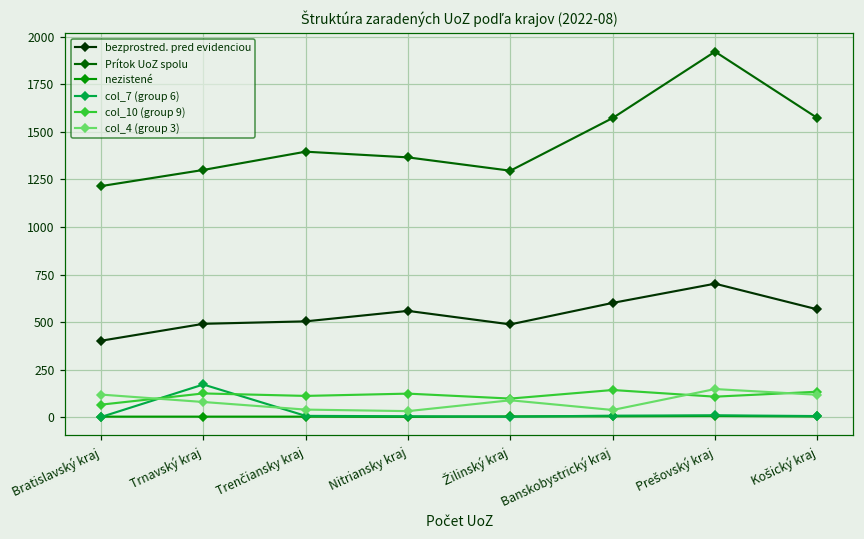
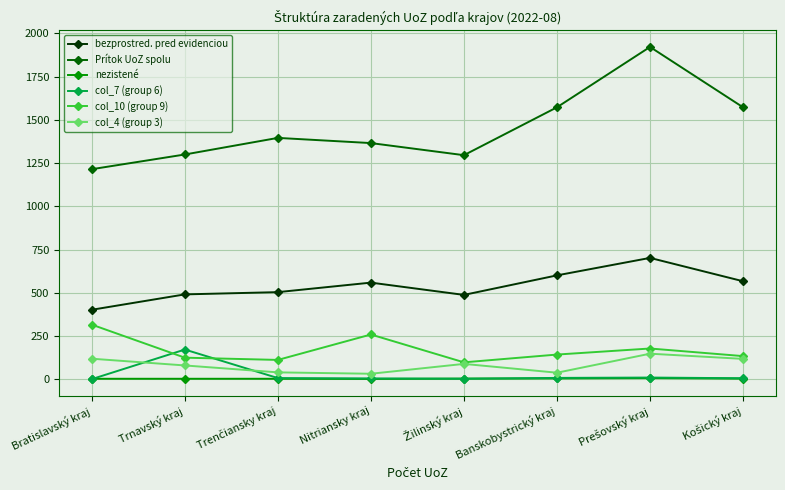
col_10 (group 9), Bratislavský kraj: 70 -> 320
col_10 (group 9), Nitriansky kraj: 120 -> 260
col_10 (group 9), Prešovský kraj: 110 -> 180
